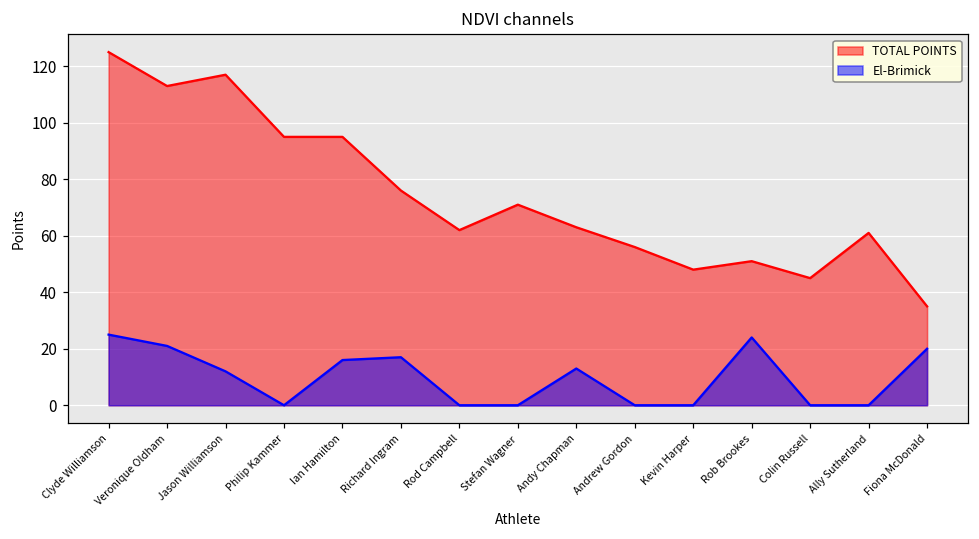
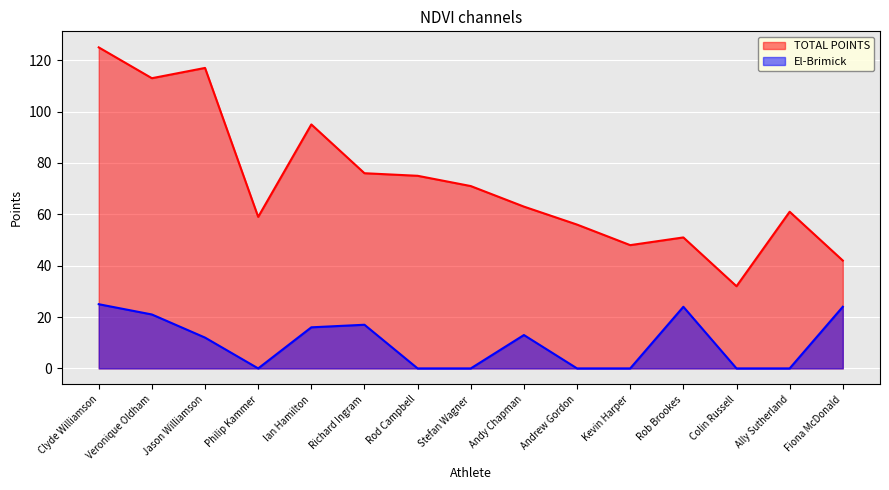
TOTAL POINTS, Philip Kammer: 95 -> 59
TOTAL POINTS, Rod Campbell: 62 -> 75
TOTAL POINTS, Colin Russell: 45 -> 32
TOTAL POINTS, Fiona McDonald: 35 -> 42
El-Brimick, Fiona McDonald: 20 -> 24
